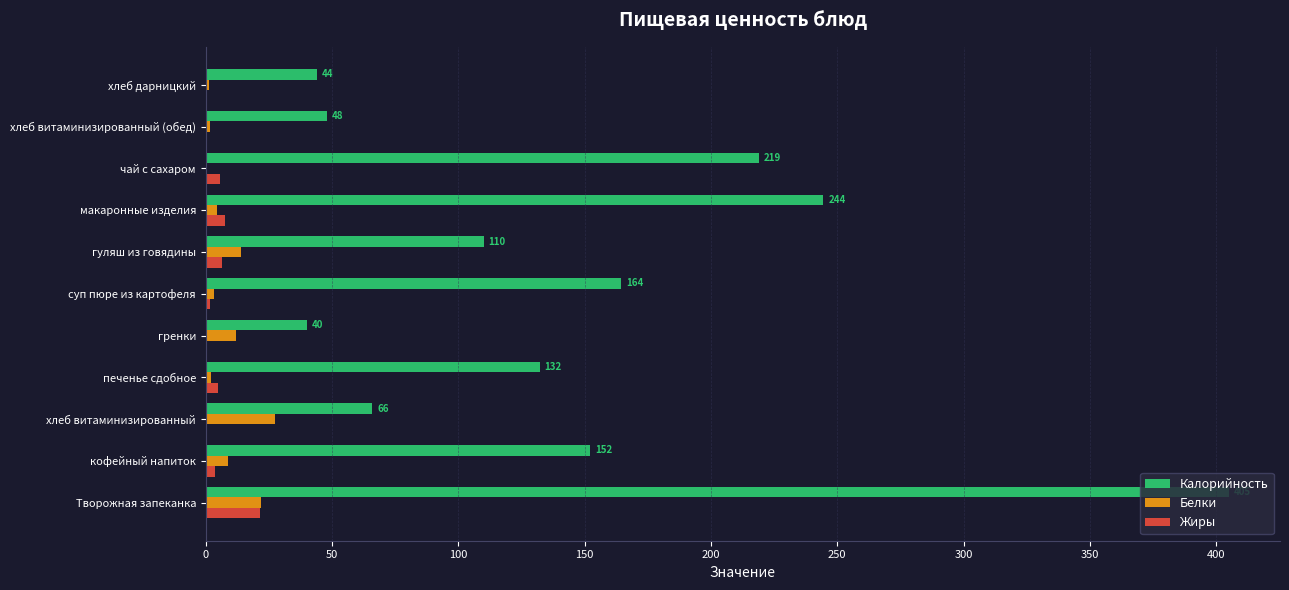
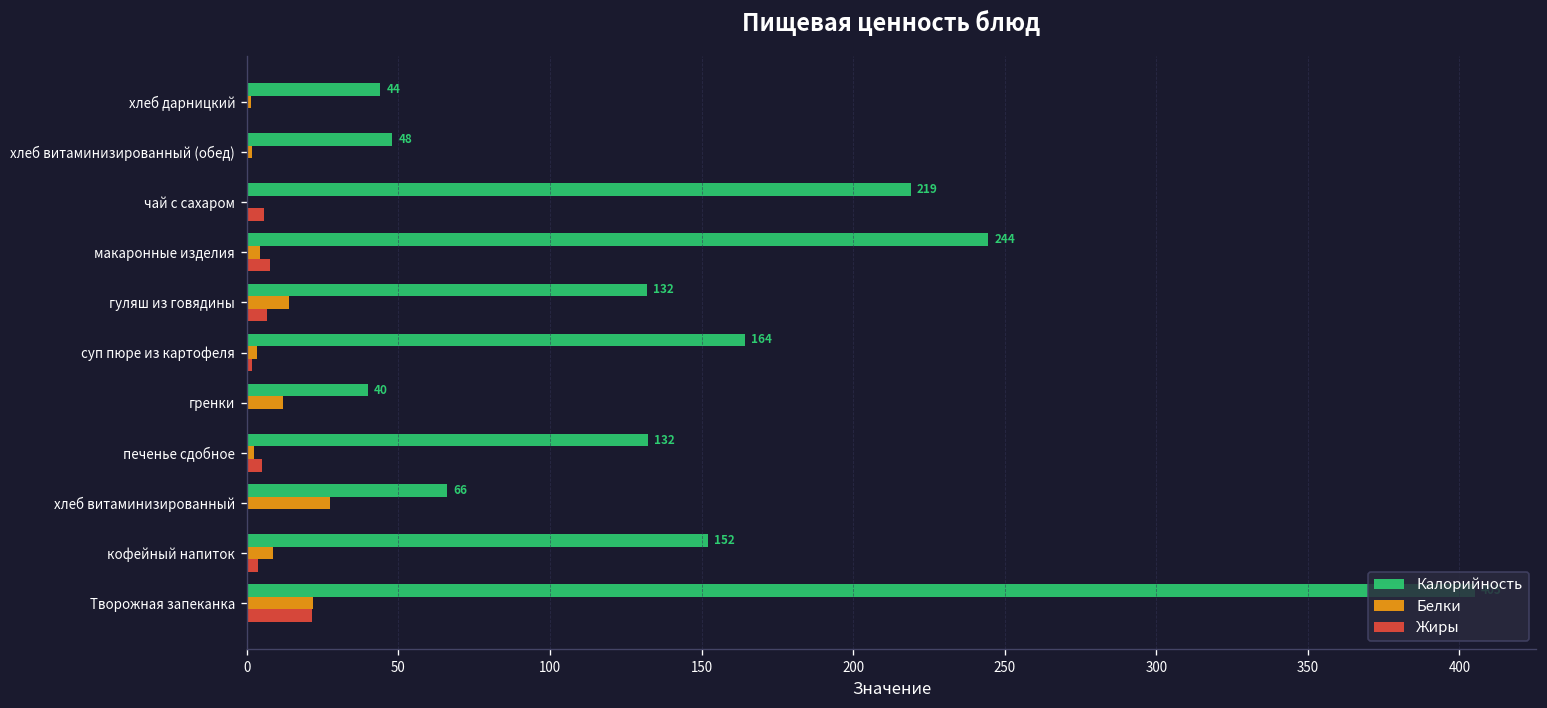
Калорийность, гуляш из говядины: 110 -> 132
